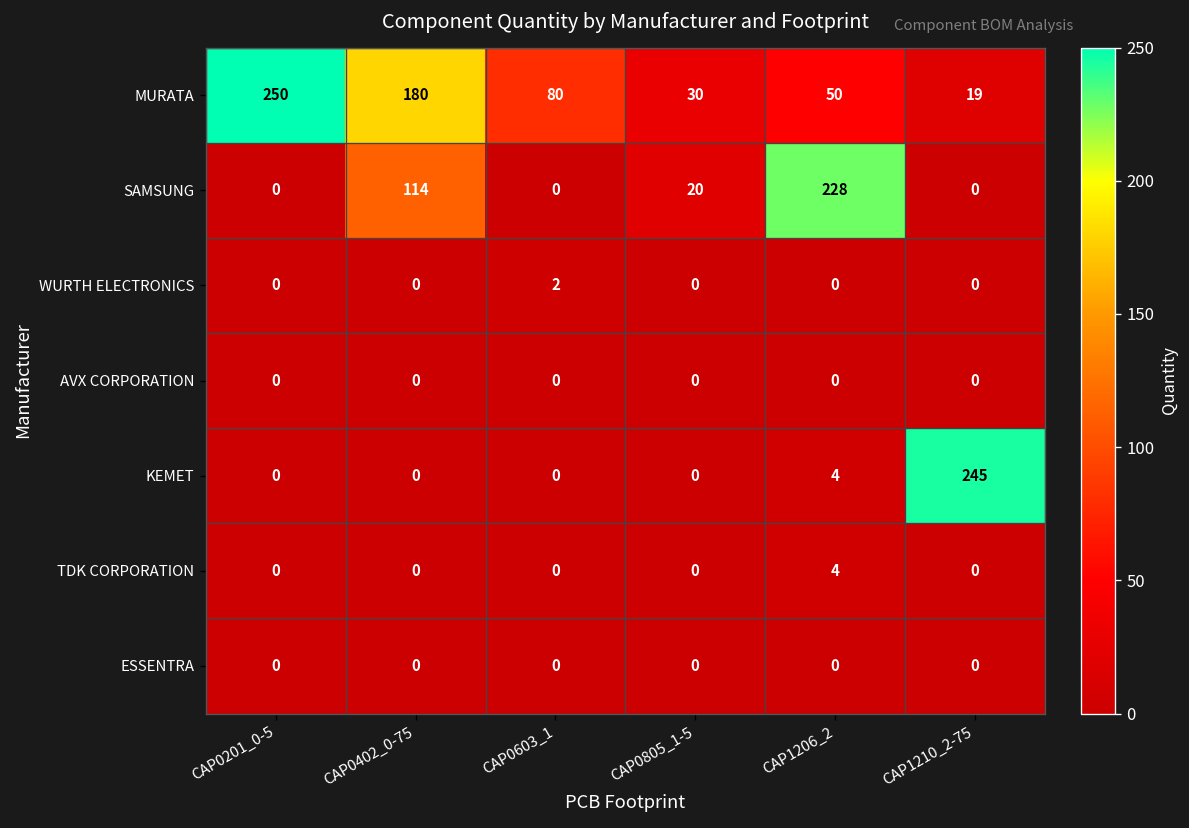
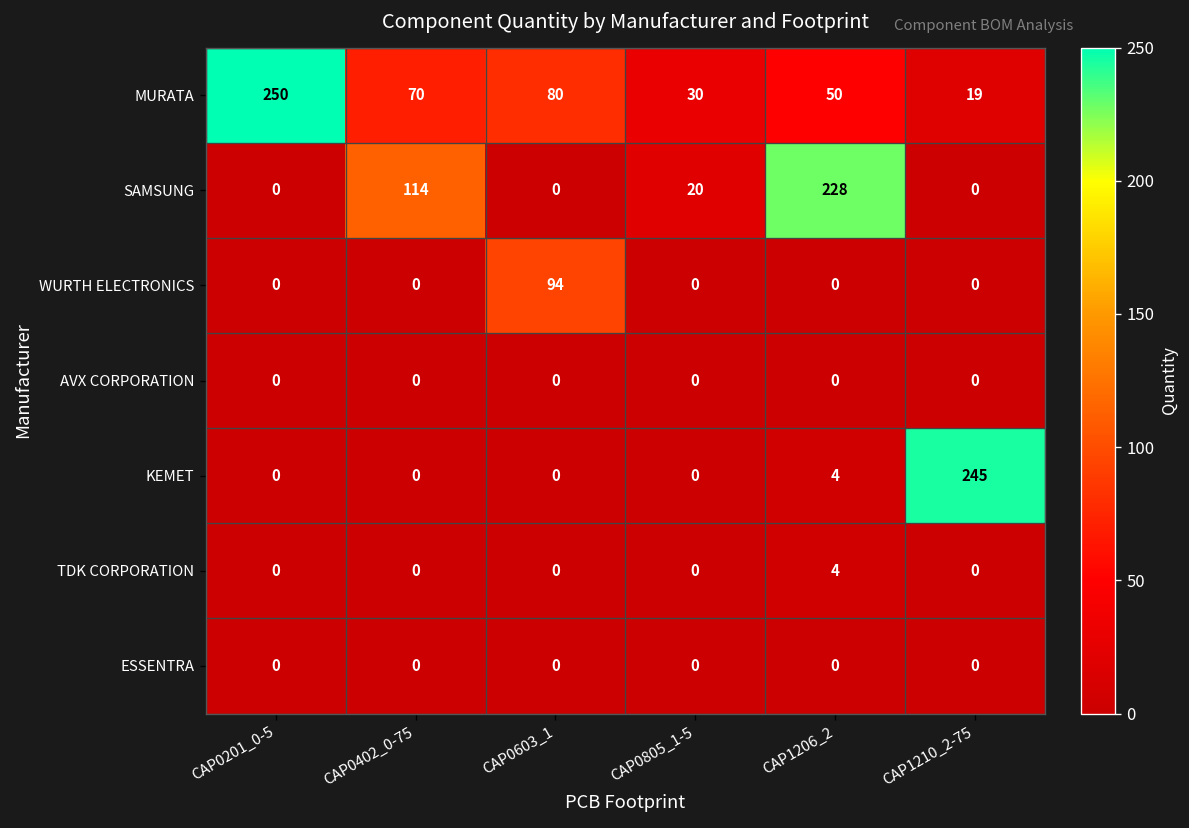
MURATA, CAP0402_0-75: 180 -> 70
WURTH ELECTRONICS, CAP0603_1: 2 -> 94
